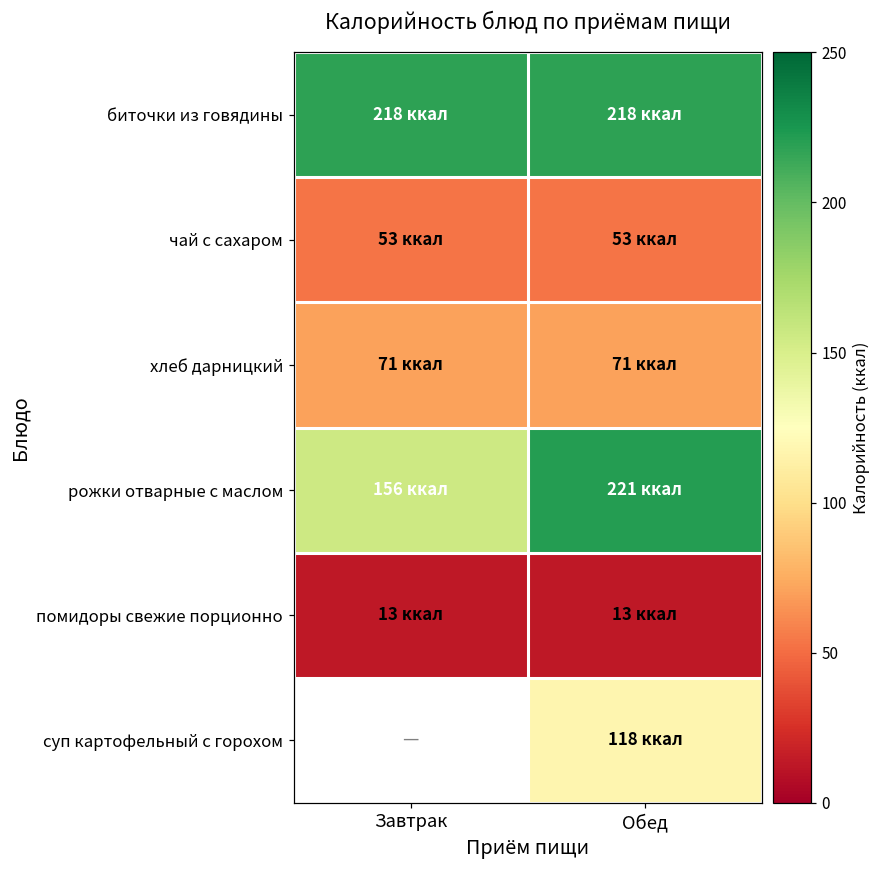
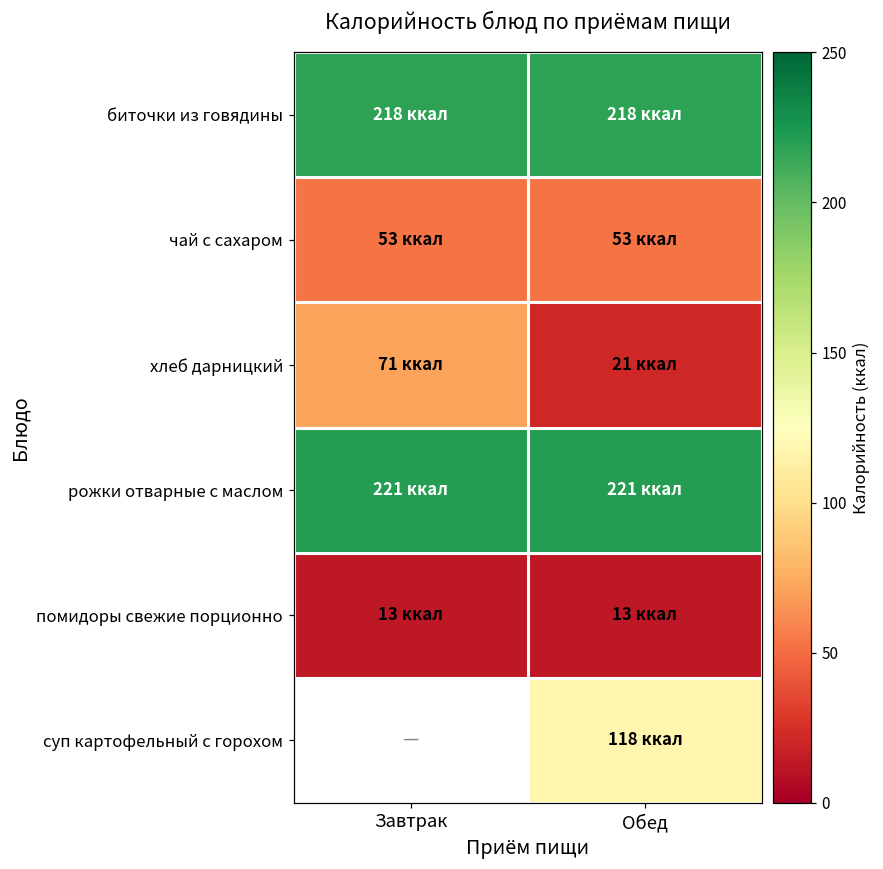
хлеб дарницкий, Обед: 71 -> 21
рожки отварные с маслом, Завтрак: 156 -> 221
